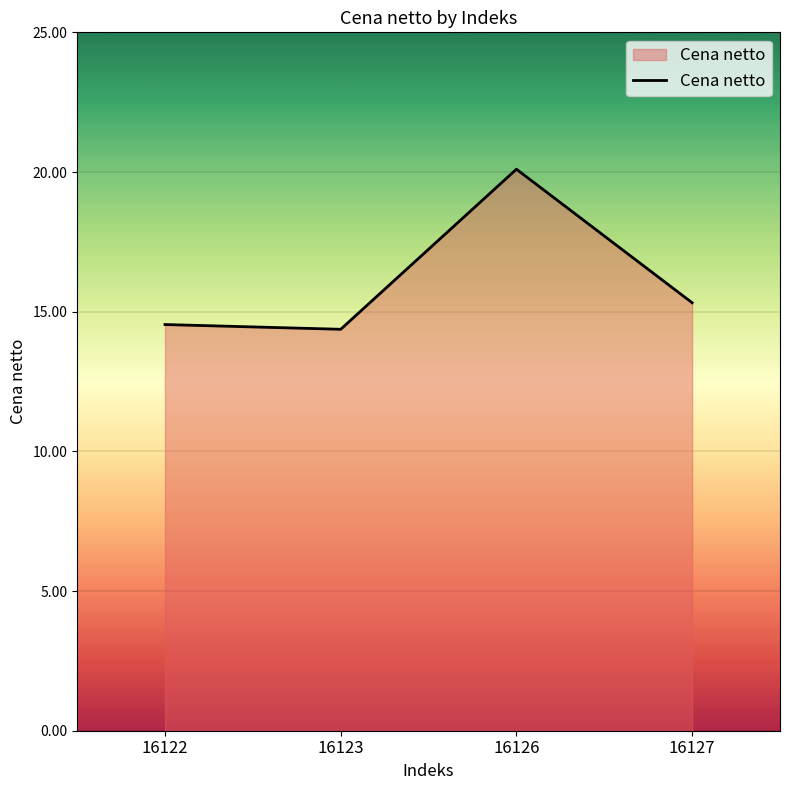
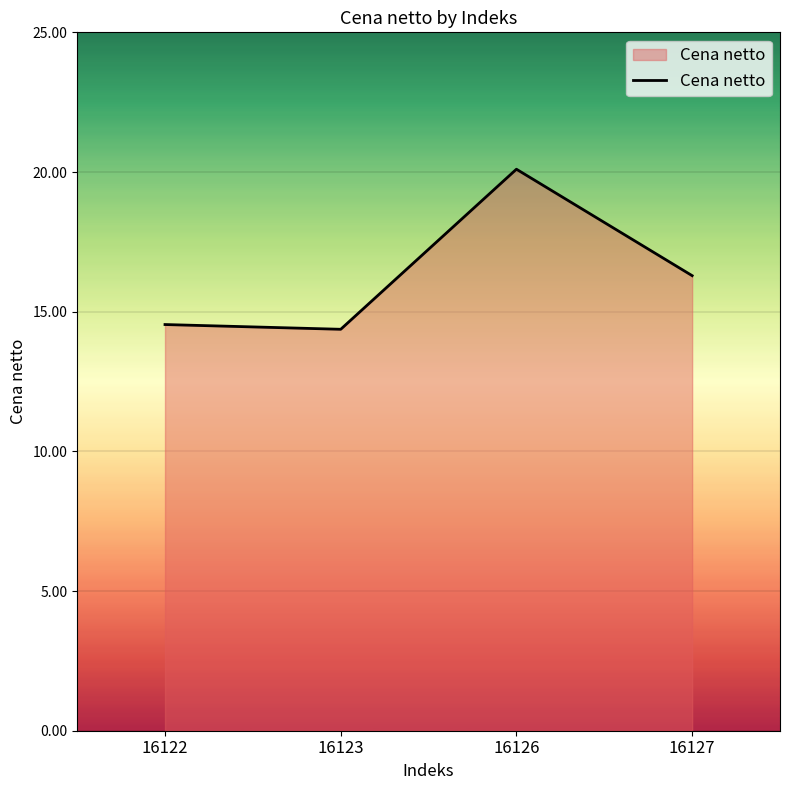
16127: 15.3 -> 16.3
